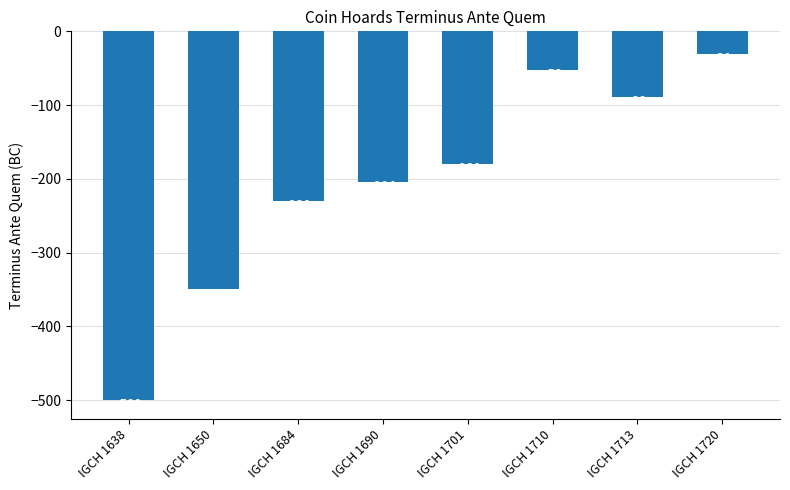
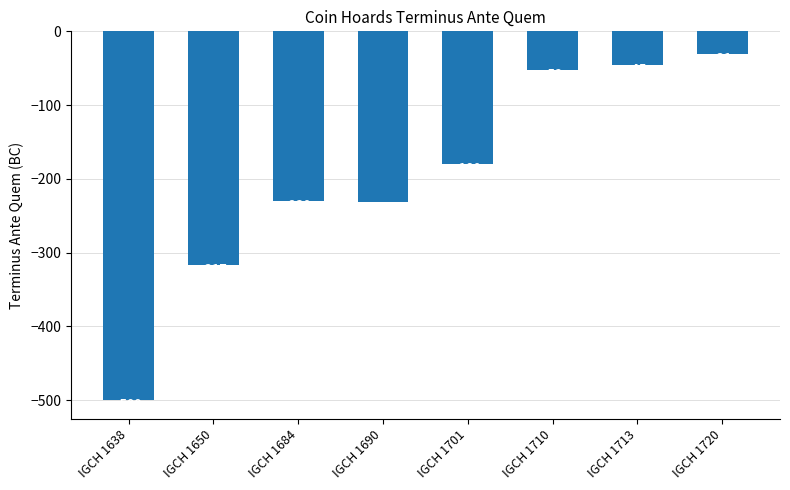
IGCH 1650: -350 -> -320
IGCH 1690: -200 -> -230
IGCH 1713: -90 -> -50
